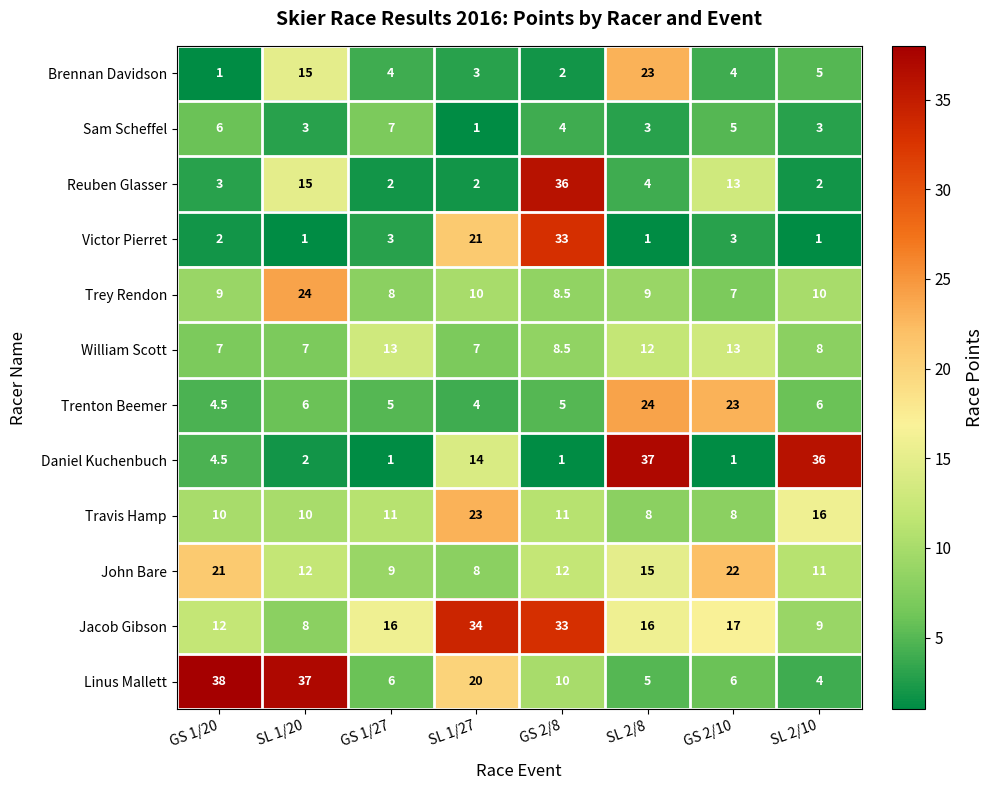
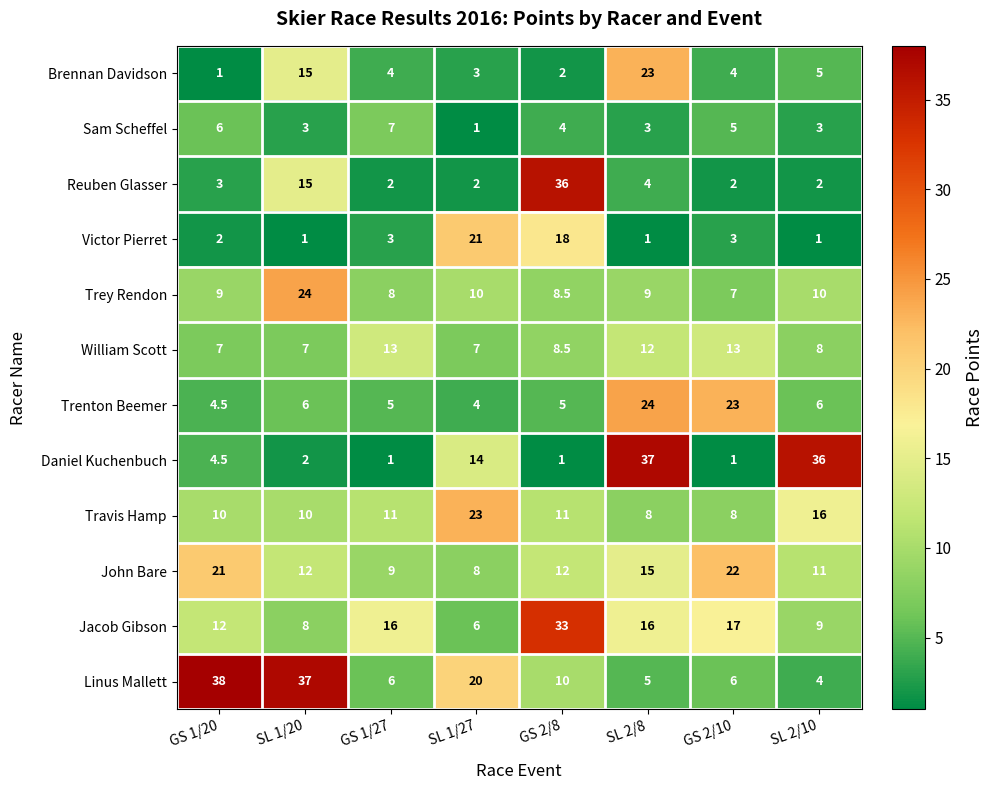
Reuben Glasser, GS 2/10: 13 -> 2
Victor Pierret, GS 2/8: 33 -> 18
Jacob Gibson, SL 1/27: 34 -> 6
